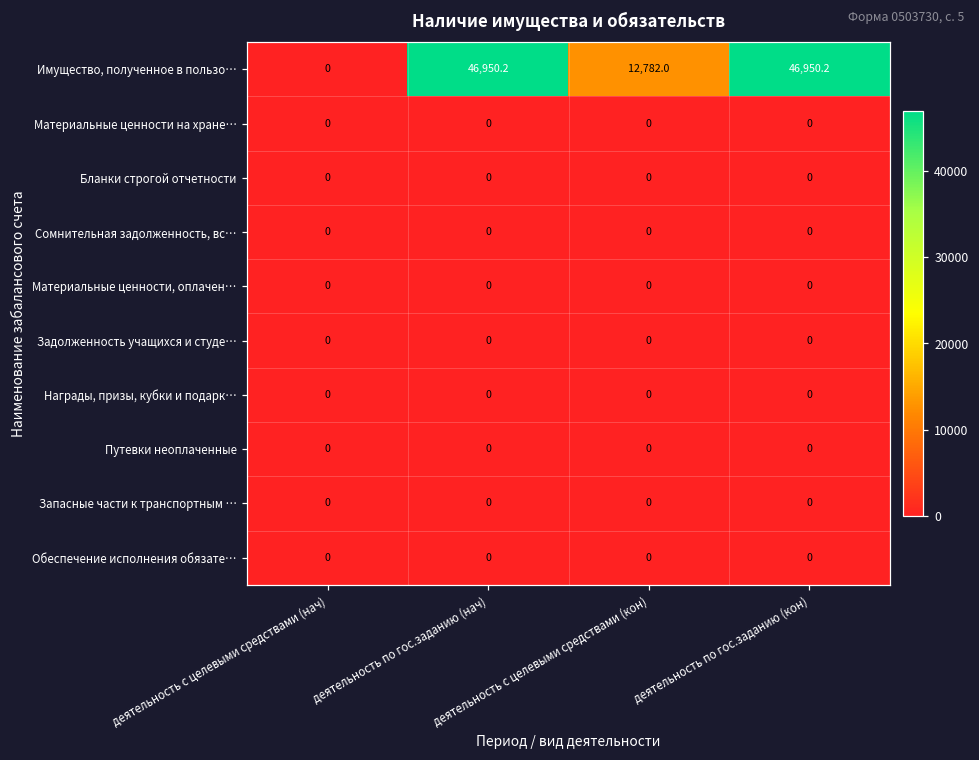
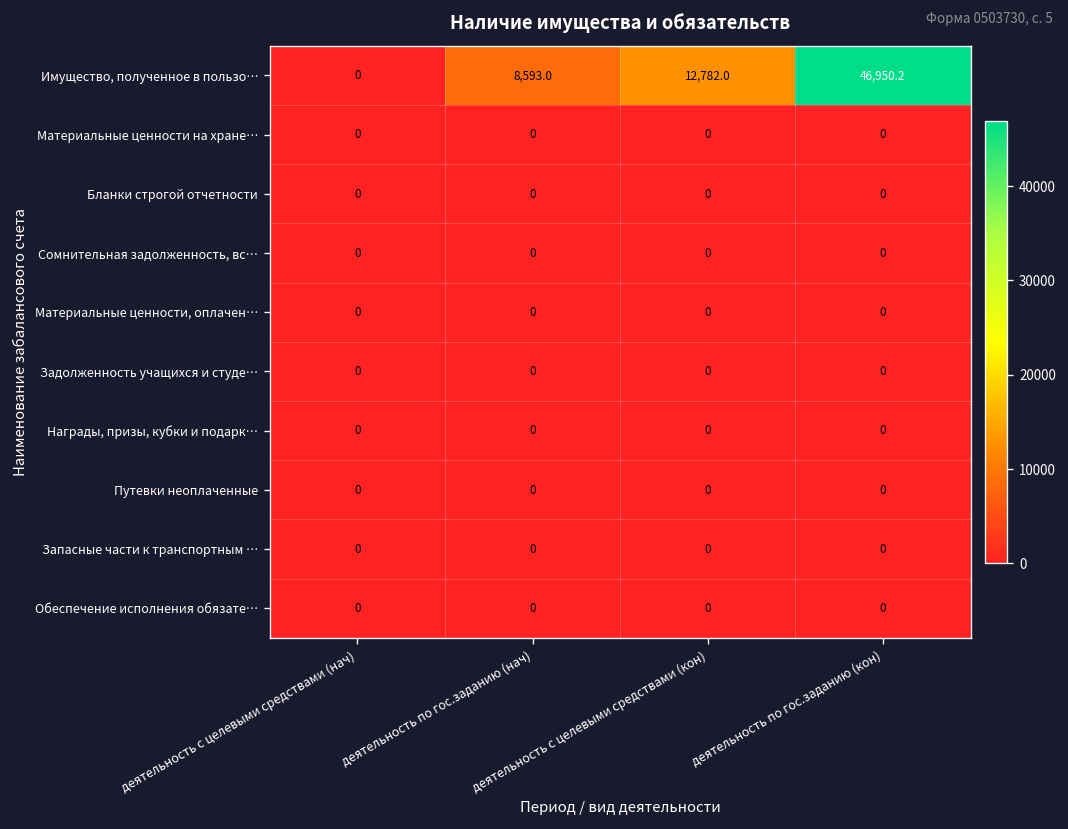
Имущество, полученное в пользо…, деятельность по гос.заданию (нач): 46,950.2 -> 8,593.0
